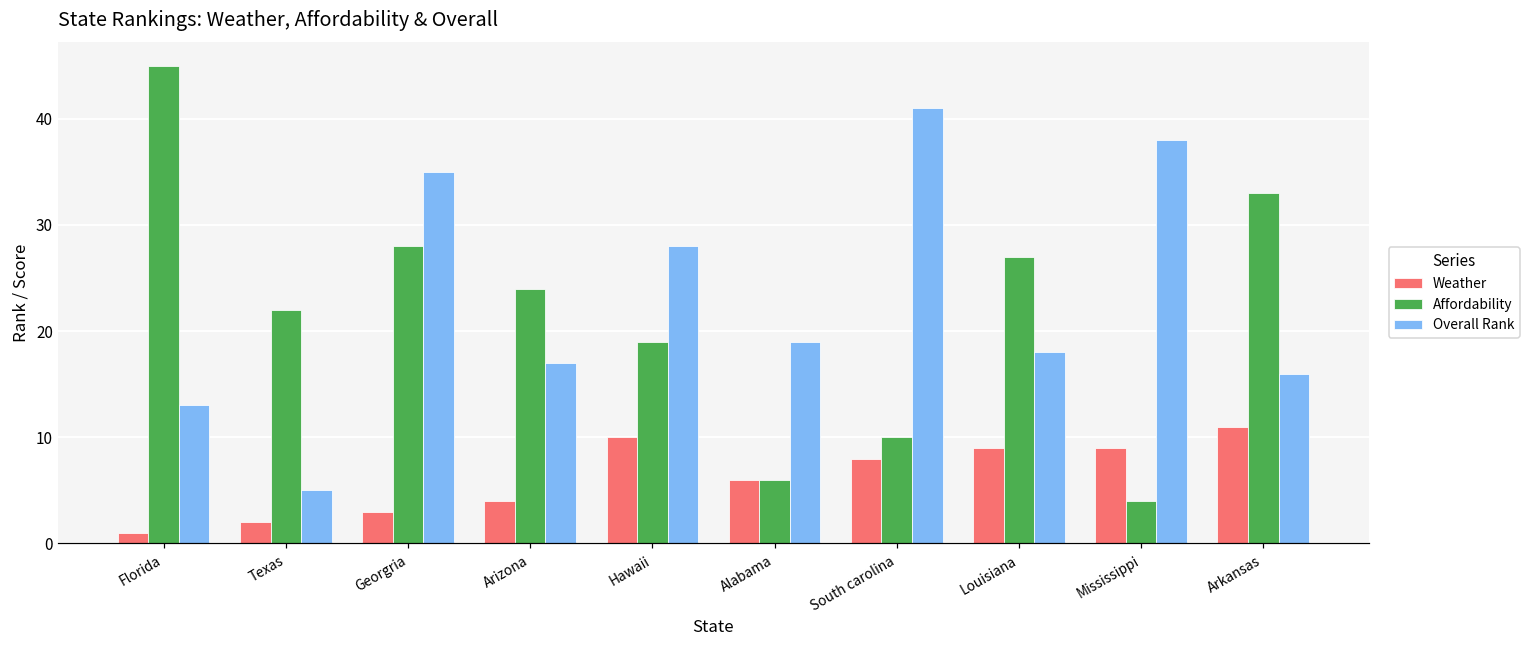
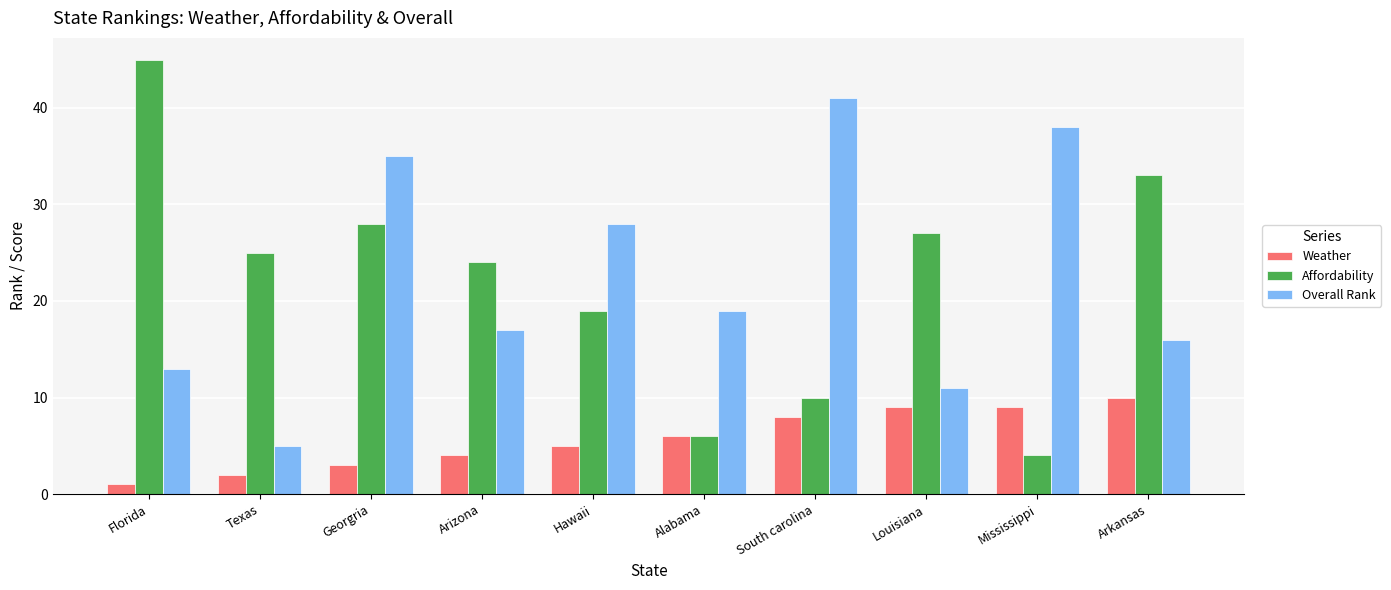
Affordability, Texas: 22 -> 25
Weather, Hawaii: 10 -> 5
Overall Rank, Louisiana: 18 -> 11
Weather, Arkansas: 11 -> 10
